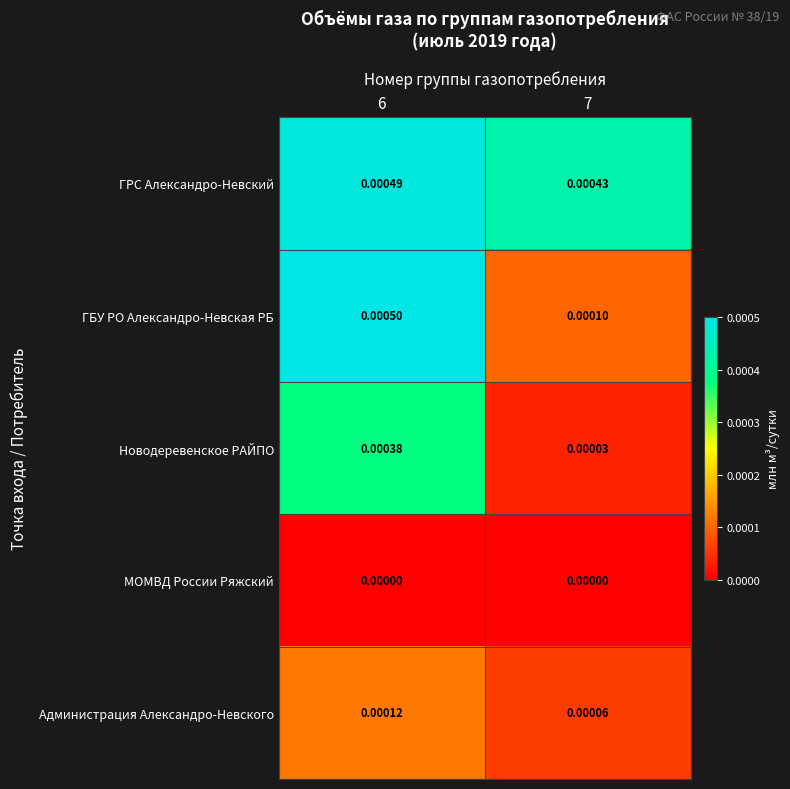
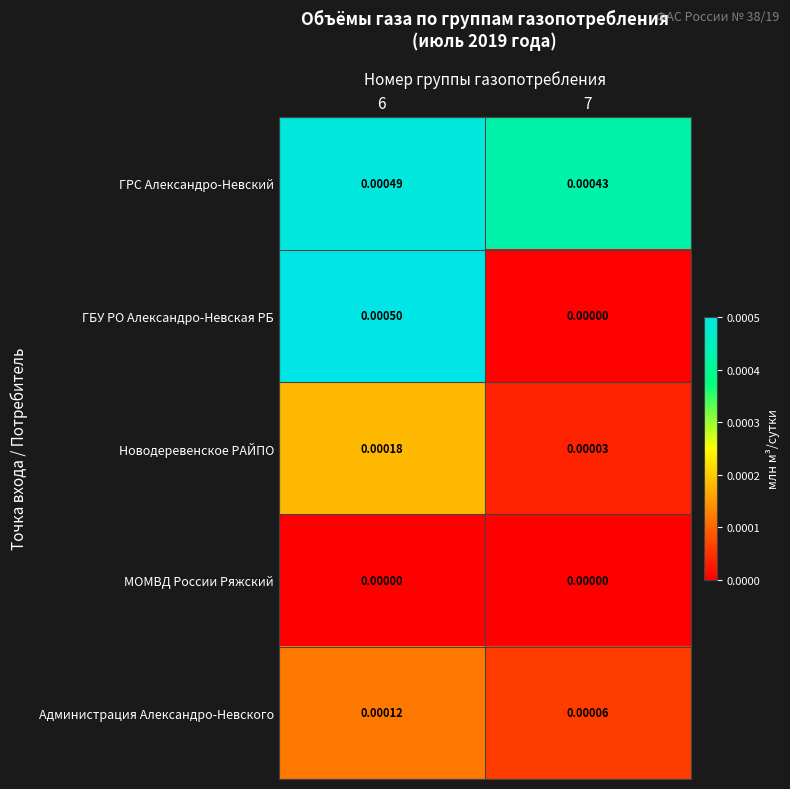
ГБУ РО Александро-Невская РБ, 7: 0.00010 -> 0.00000
Новодеревенское РАЙПО, 6: 0.00038 -> 0.00018
